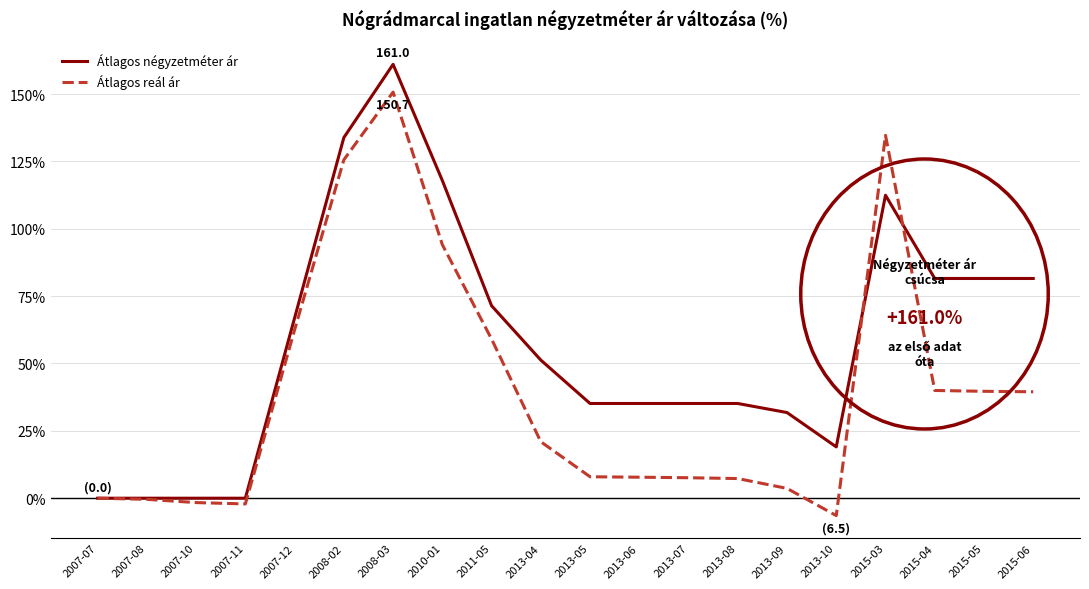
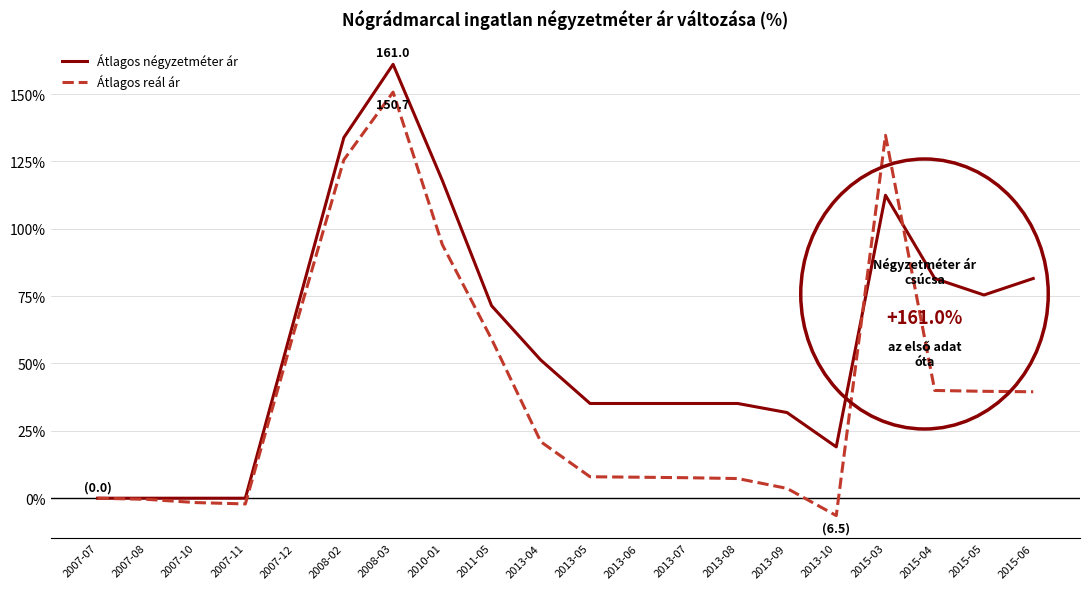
Átlagos négyzetméter ár, 2015-05: 82% -> 75%
